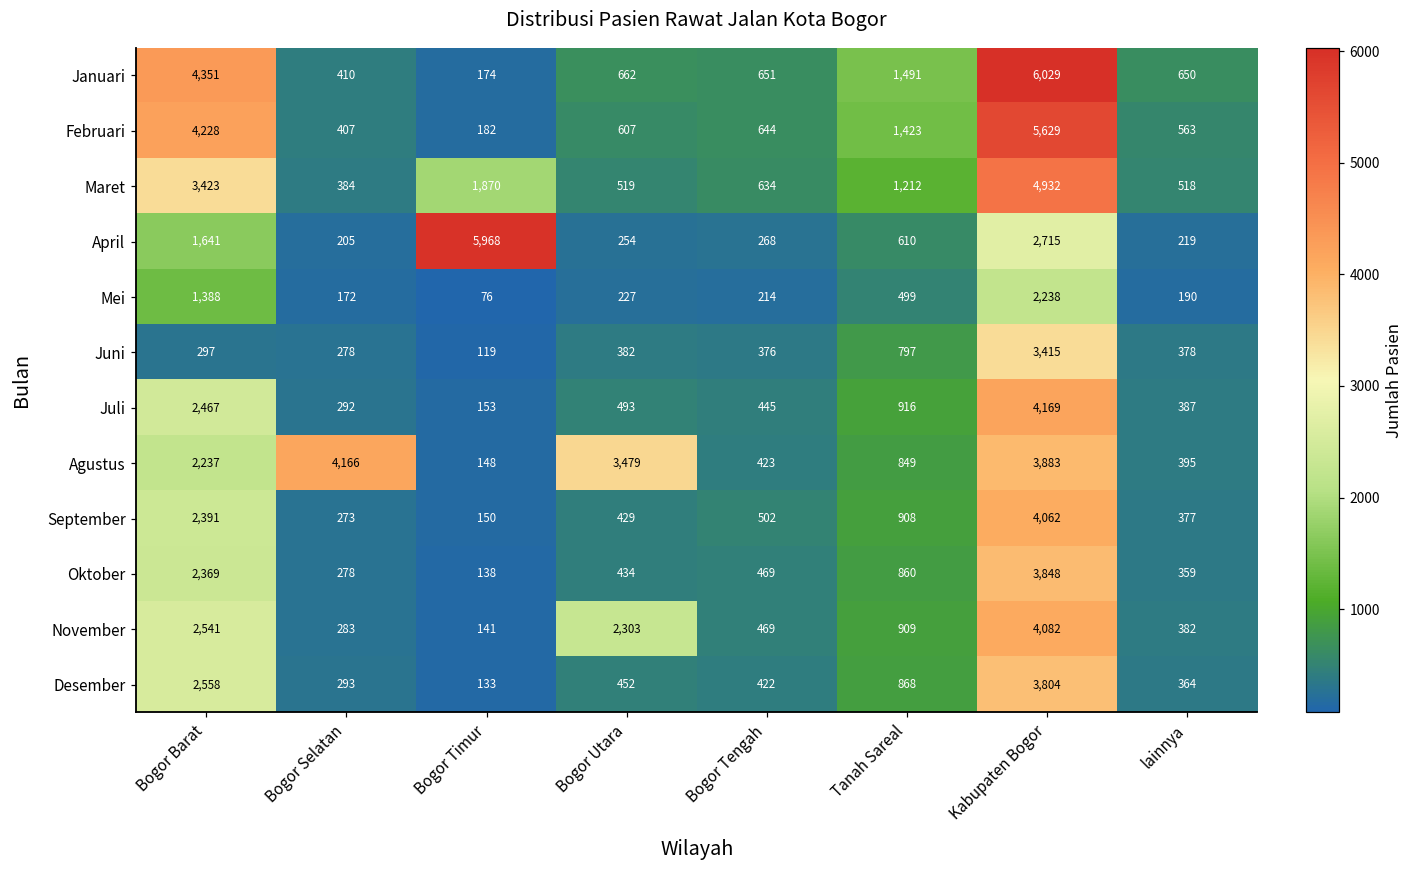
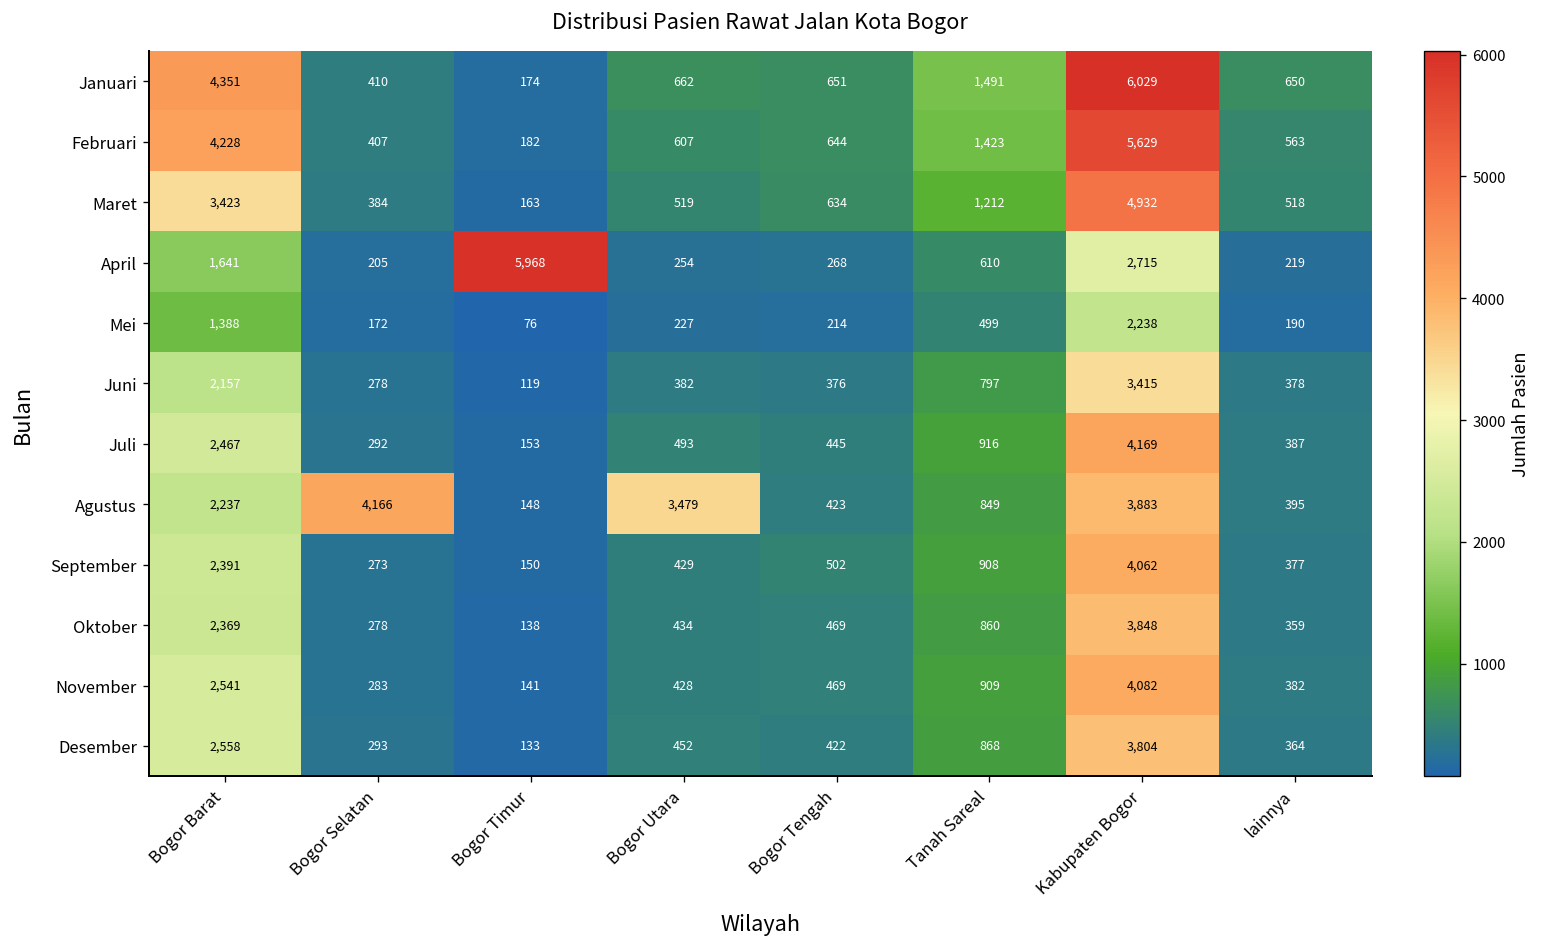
Maret, Bogor Timur: 1,870 -> 163
Juni, Bogor Barat: 297 -> 2,157
November, Bogor Utara: 2,303 -> 428
